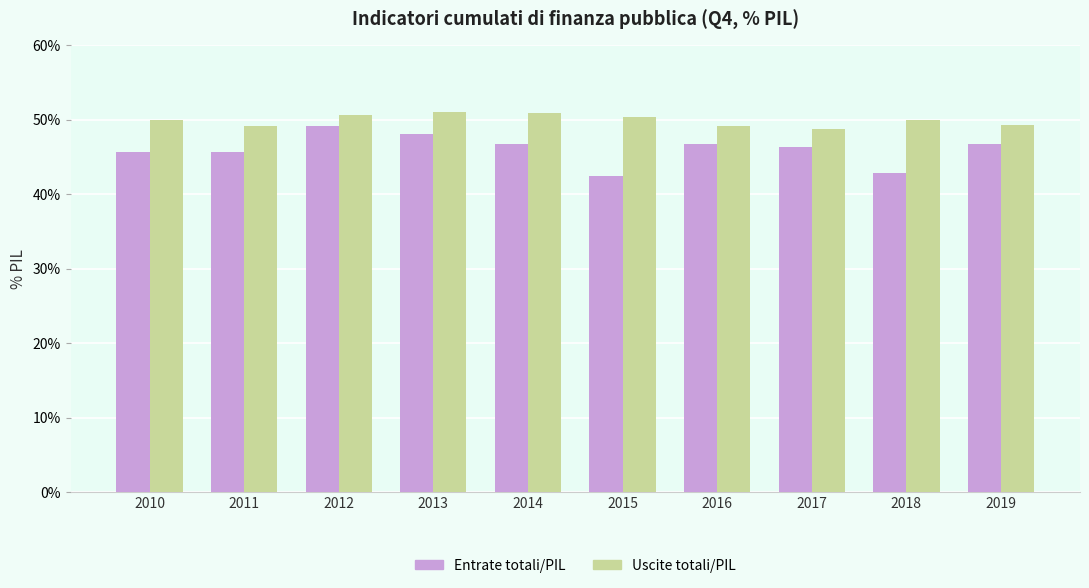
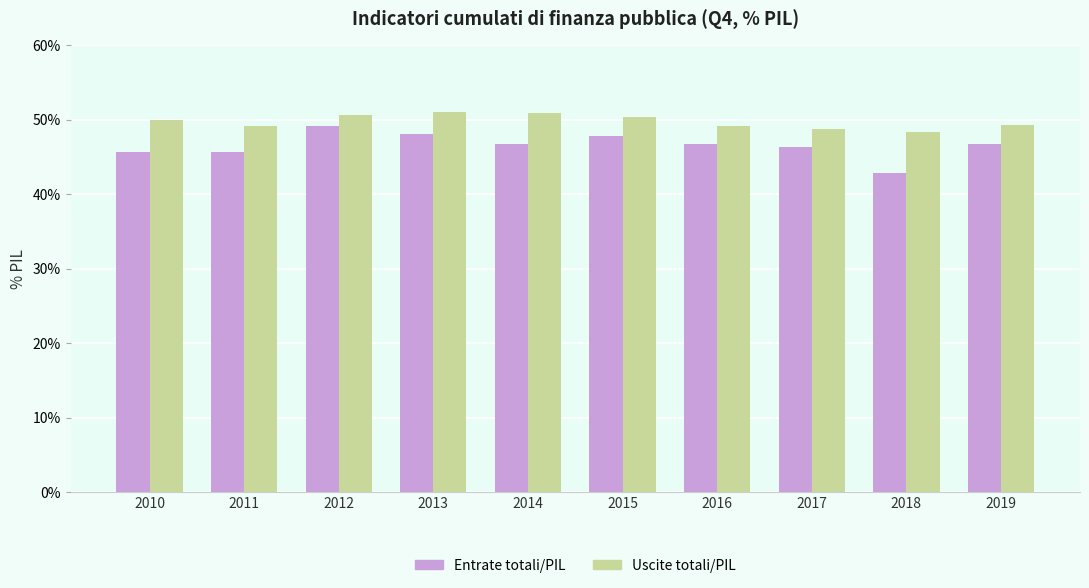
Entrate totali/PIL, 2015: 43% -> 48%
Uscite totali/PIL, 2018: 50% -> 48%
